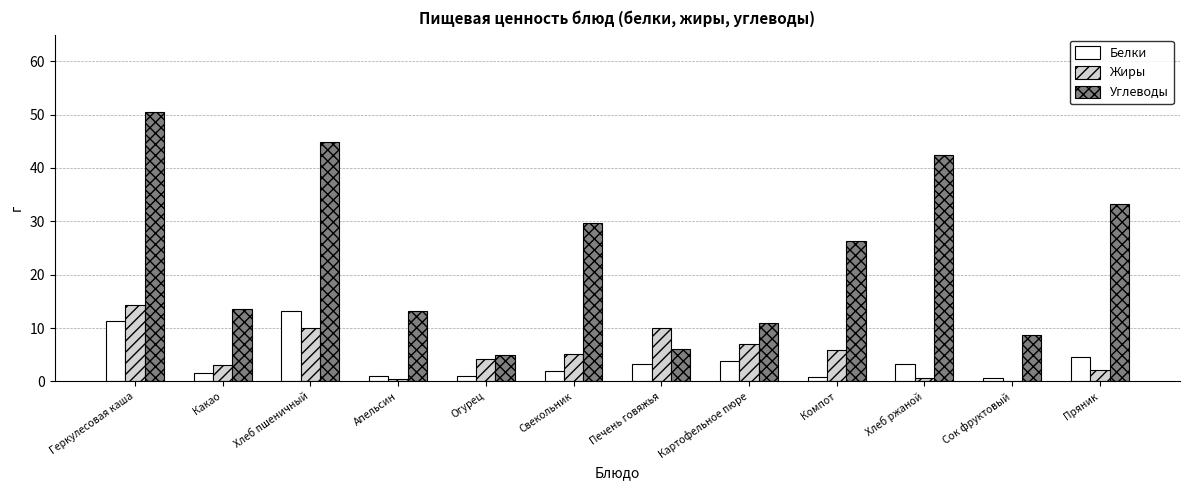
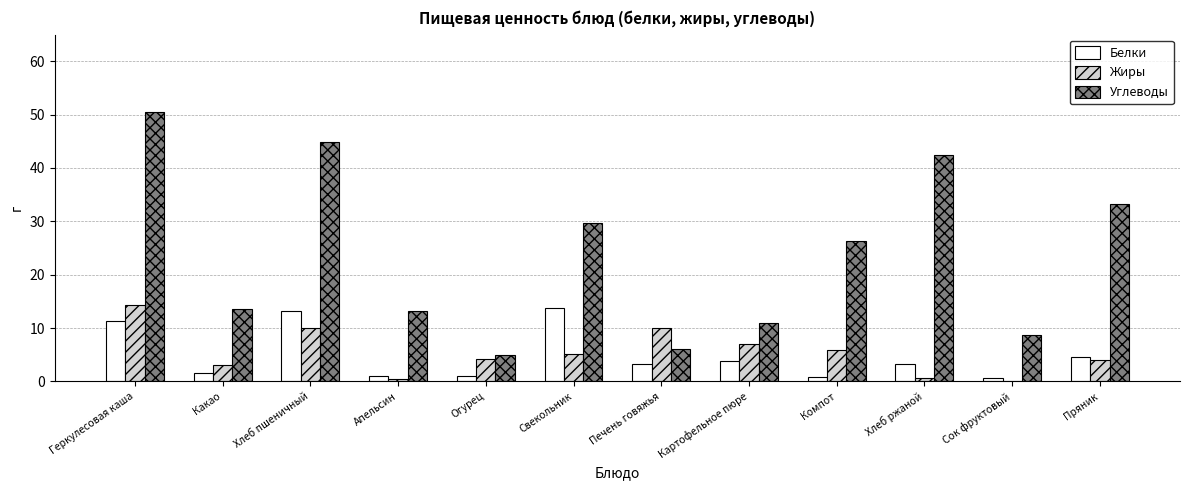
Белки, Свекольник: 2 -> 14
Жиры, Пряник: 2 -> 4
